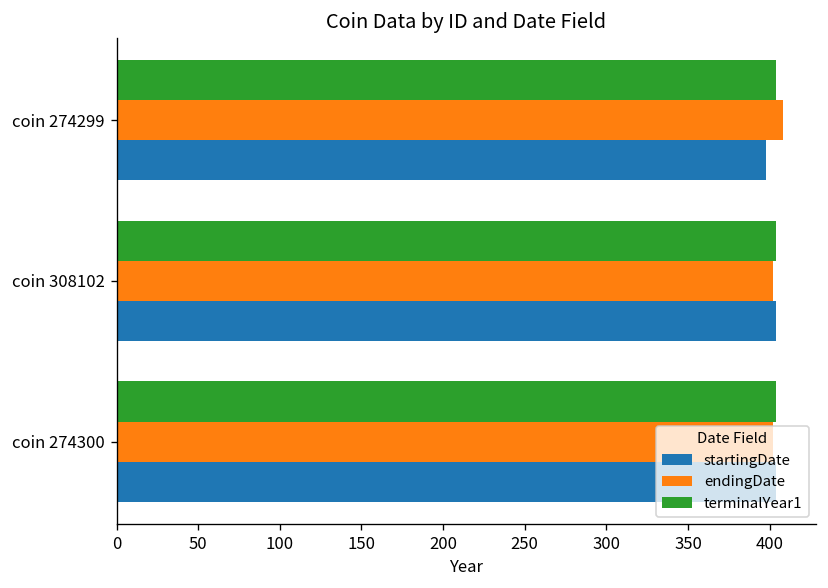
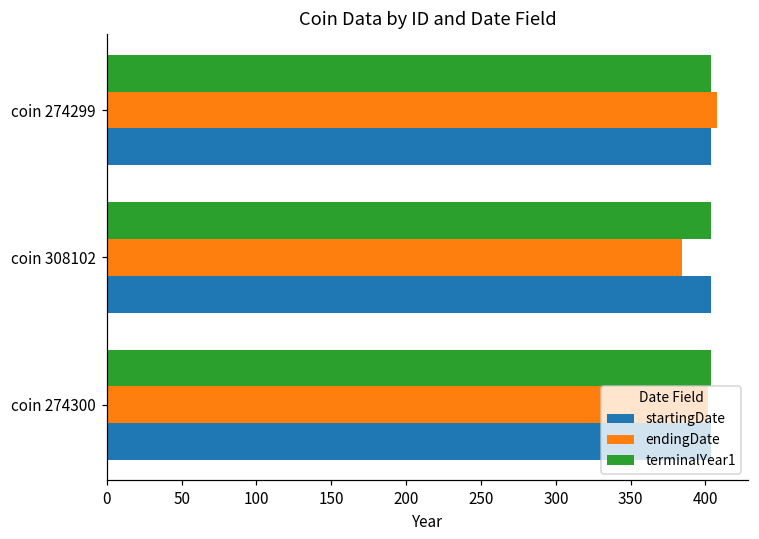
startingDate, coin 274299: 398 -> 404
endingDate, coin 308102: 402 -> 384
